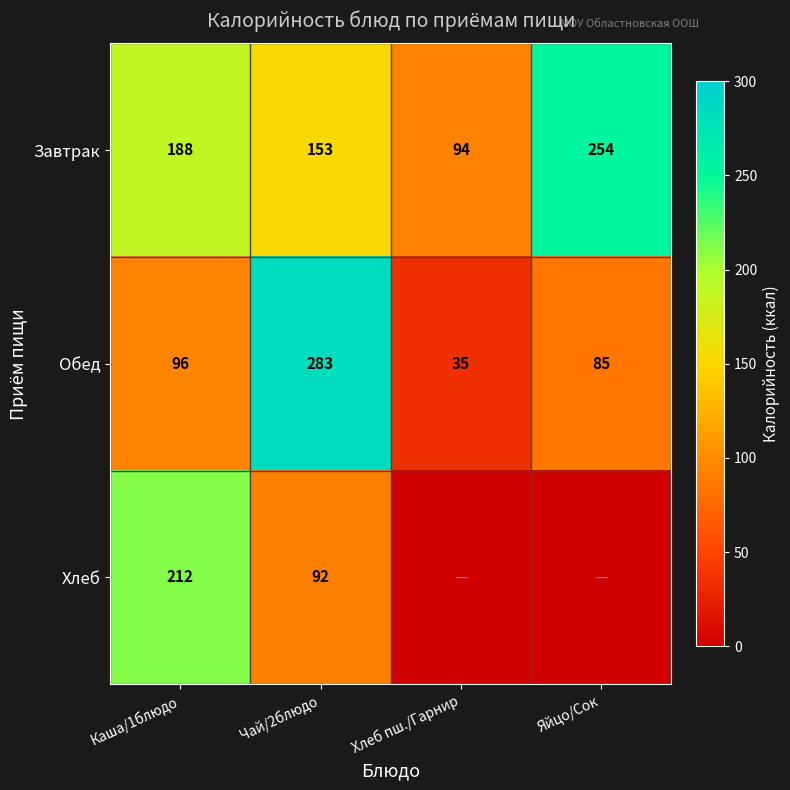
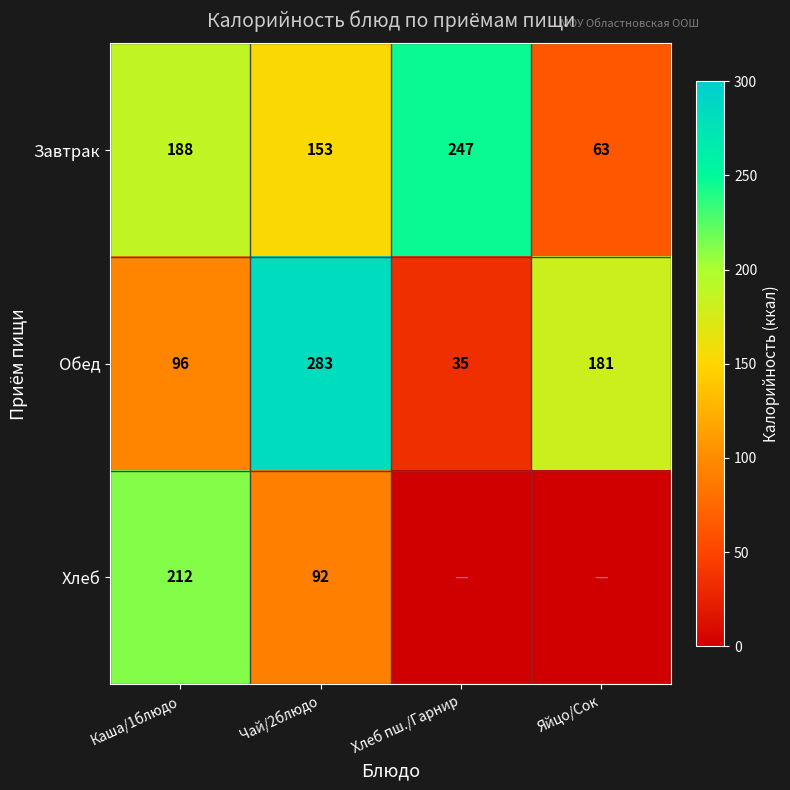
Завтрак, Хлеб пш./Гарнир: 94 -> 247
Завтрак, Яйцо/Сок: 254 -> 63
Обед, Яйцо/Сок: 85 -> 181
